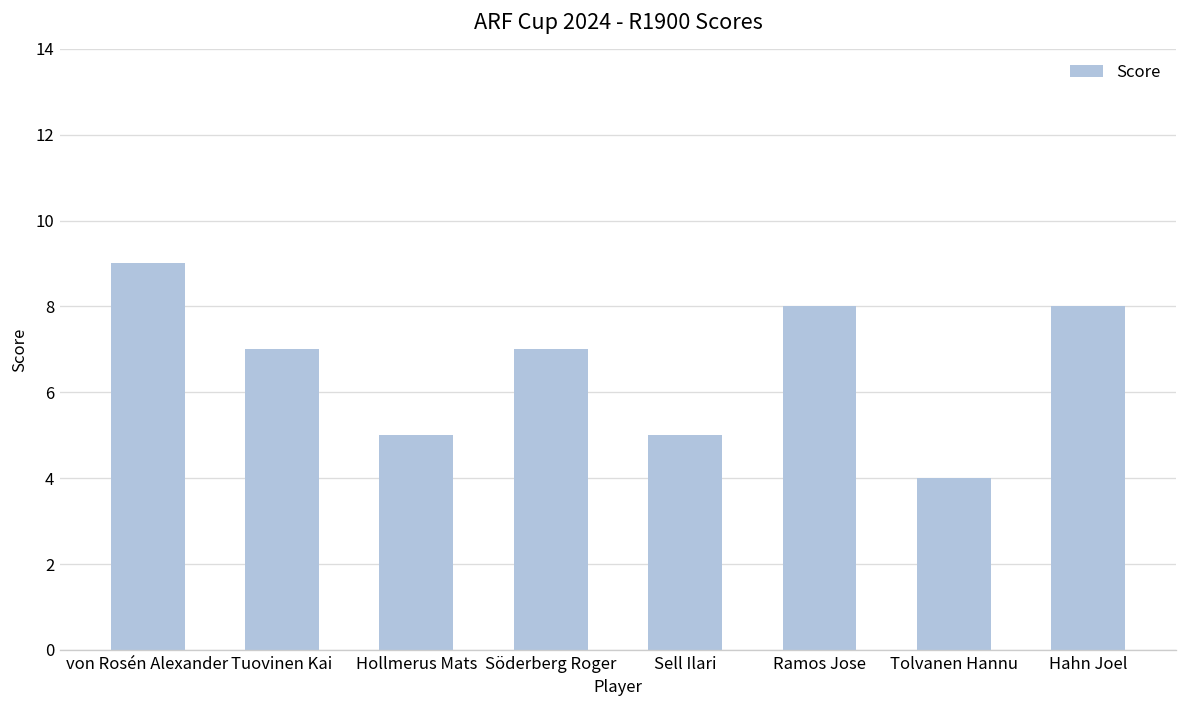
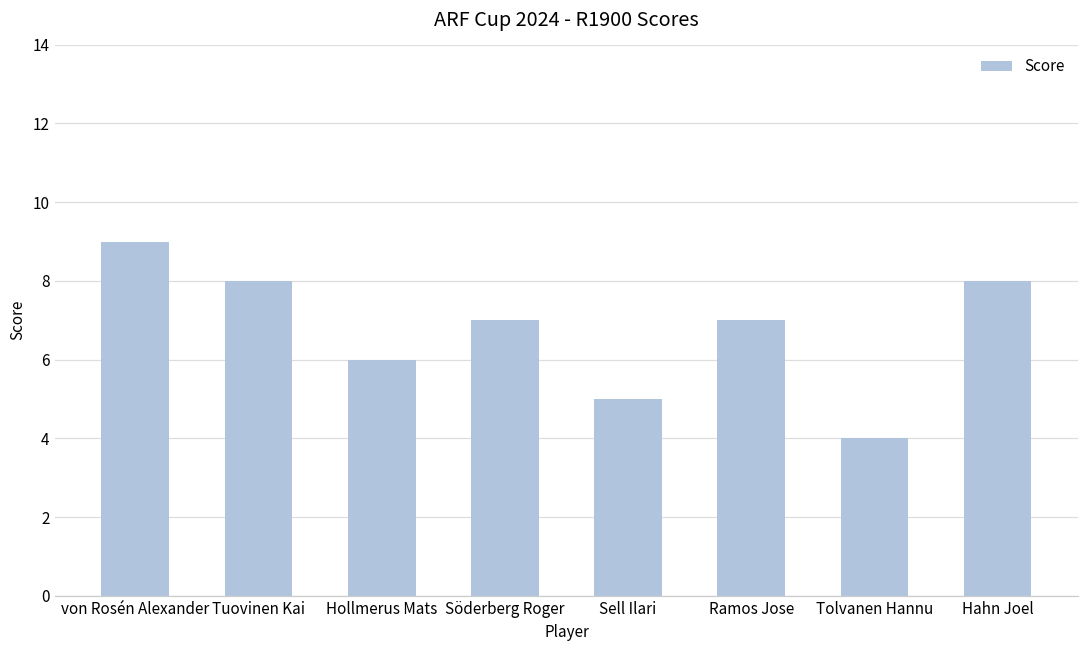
Tuovinen Kai: 7 -> 8
Hollmerus Mats: 5 -> 6
Ramos Jose: 8 -> 7
